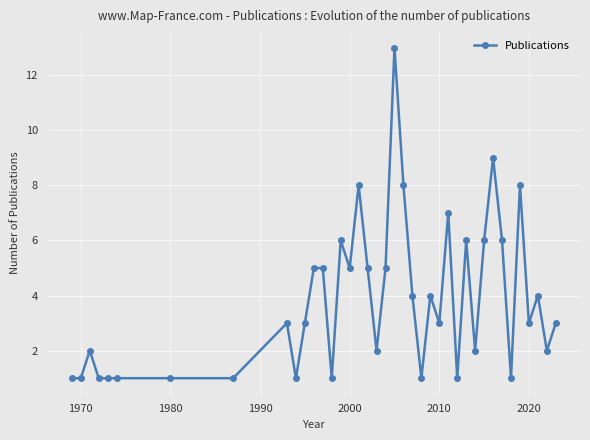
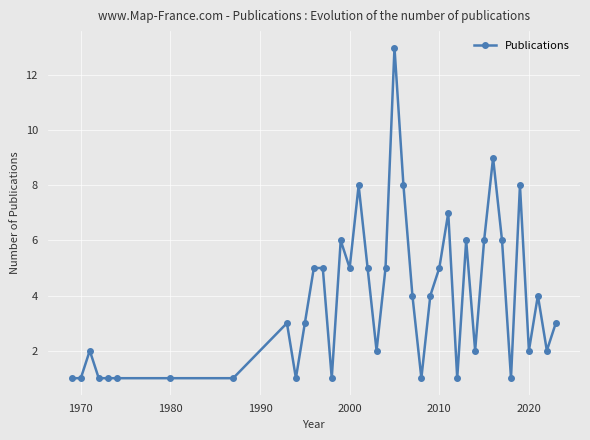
2010: 3 -> 5
2020: 3 -> 2
